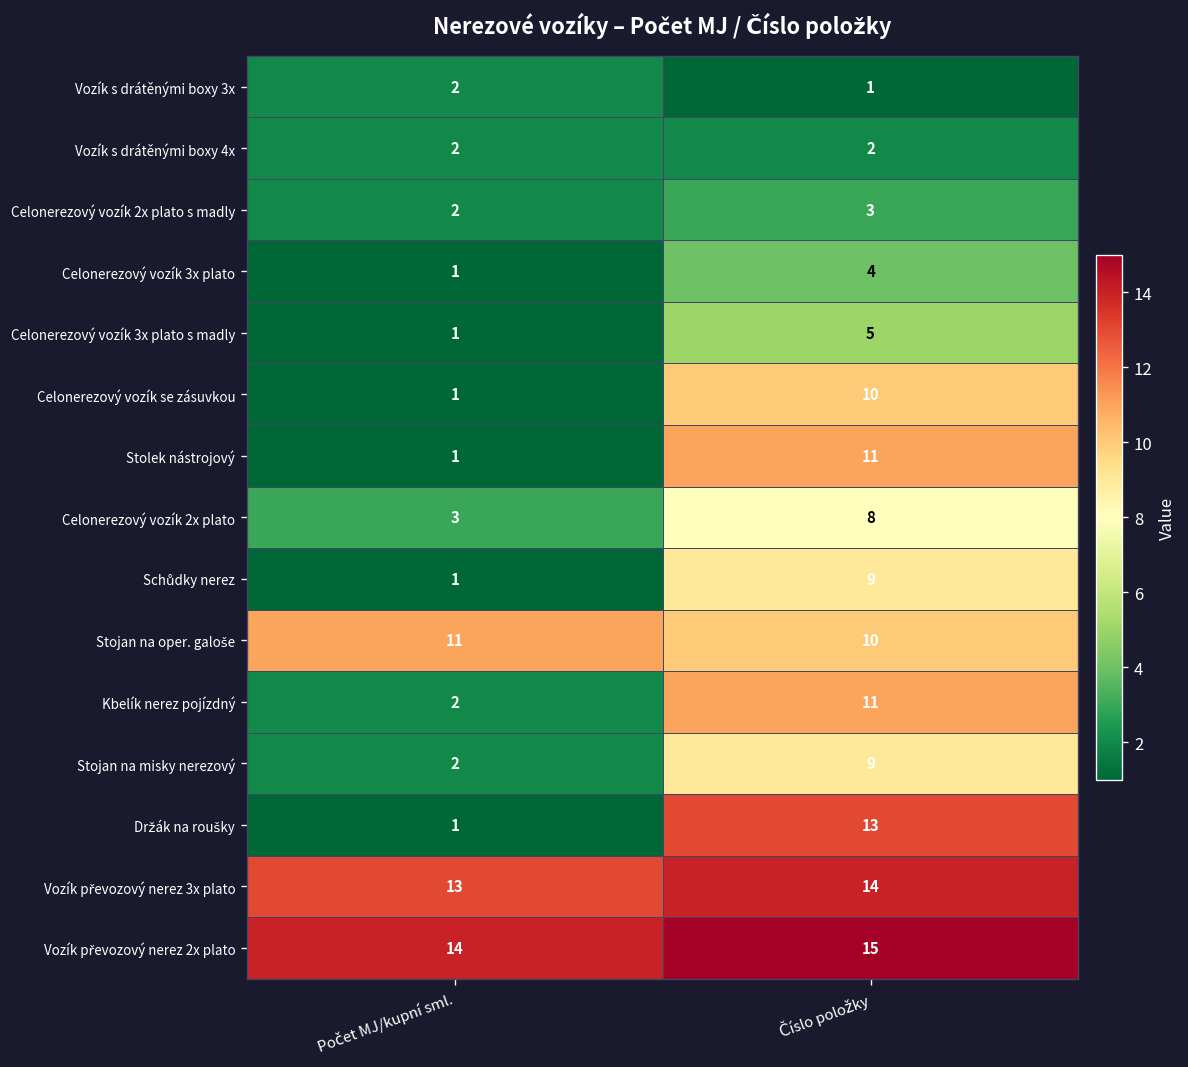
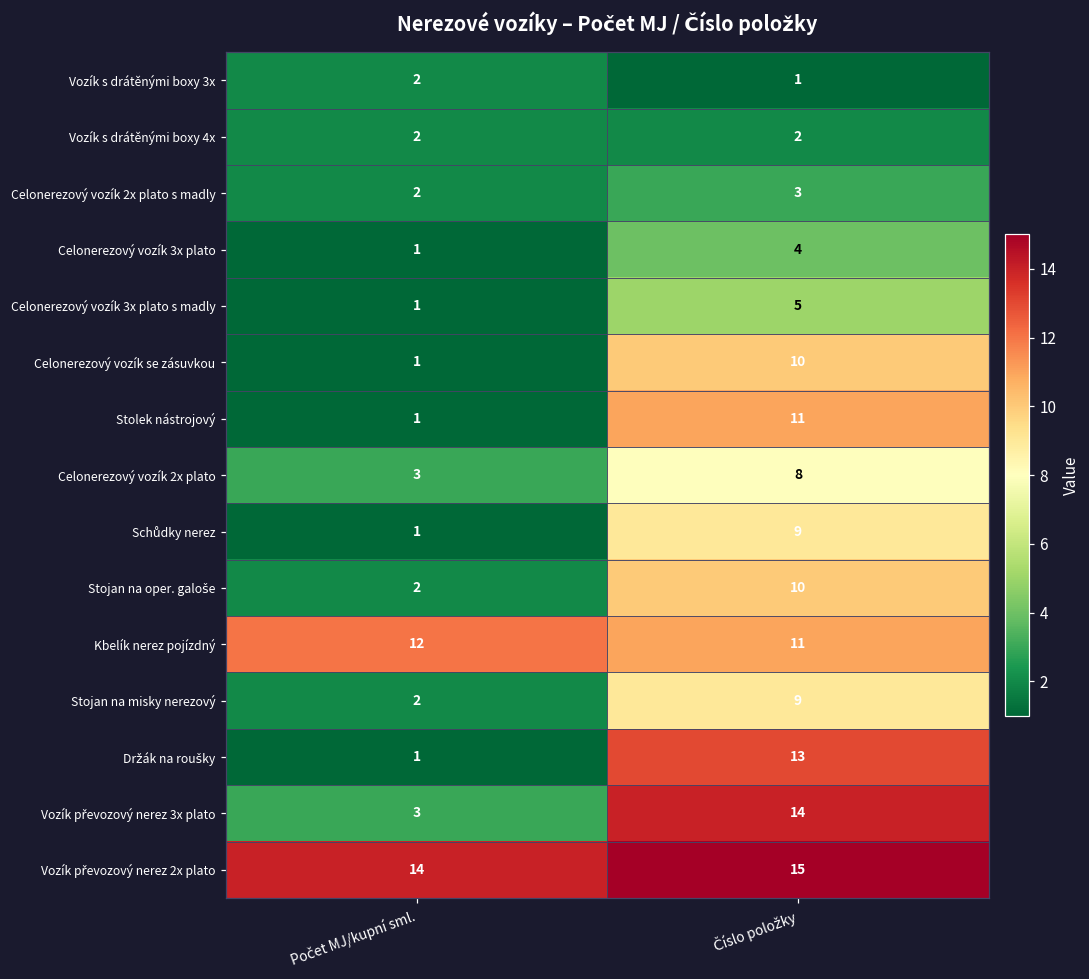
Stojan na oper. galoše, Počet MJ/kupní sml.: 11 -> 2
Kbelík nerez pojízdný, Počet MJ/kupní sml.: 2 -> 12
Vozík převozový nerez 3x plato, Počet MJ/kupní sml.: 13 -> 3
